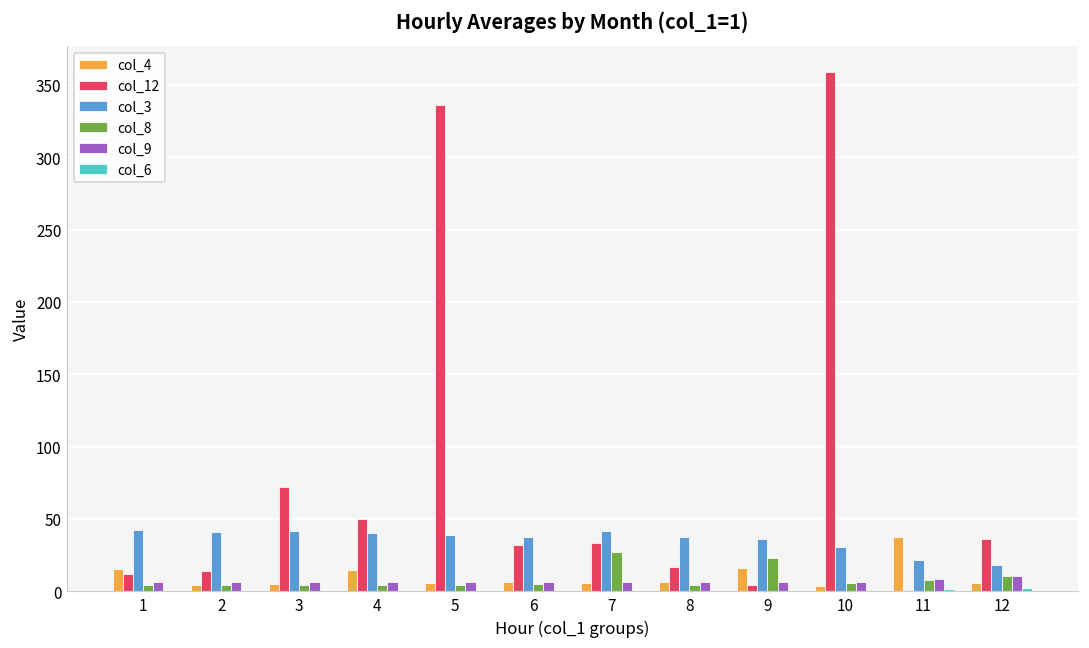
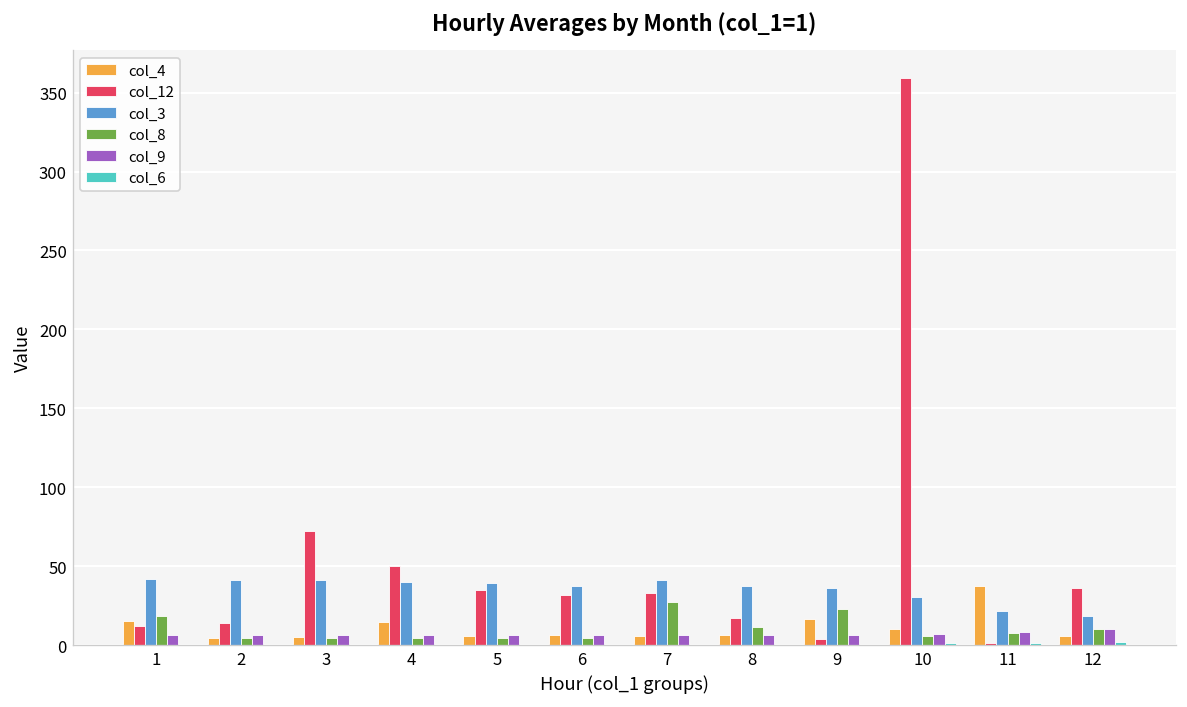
col_8, 1: 5 -> 18
col_12, 5: 336 -> 35
col_8, 8: 5 -> 12
col_4, 10: 4 -> 10
